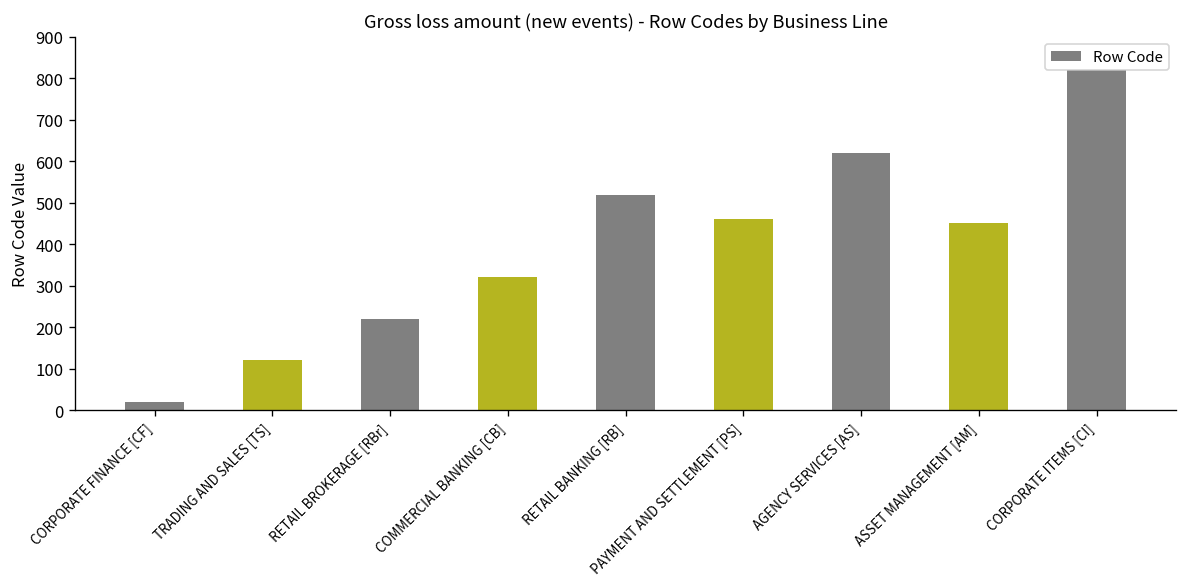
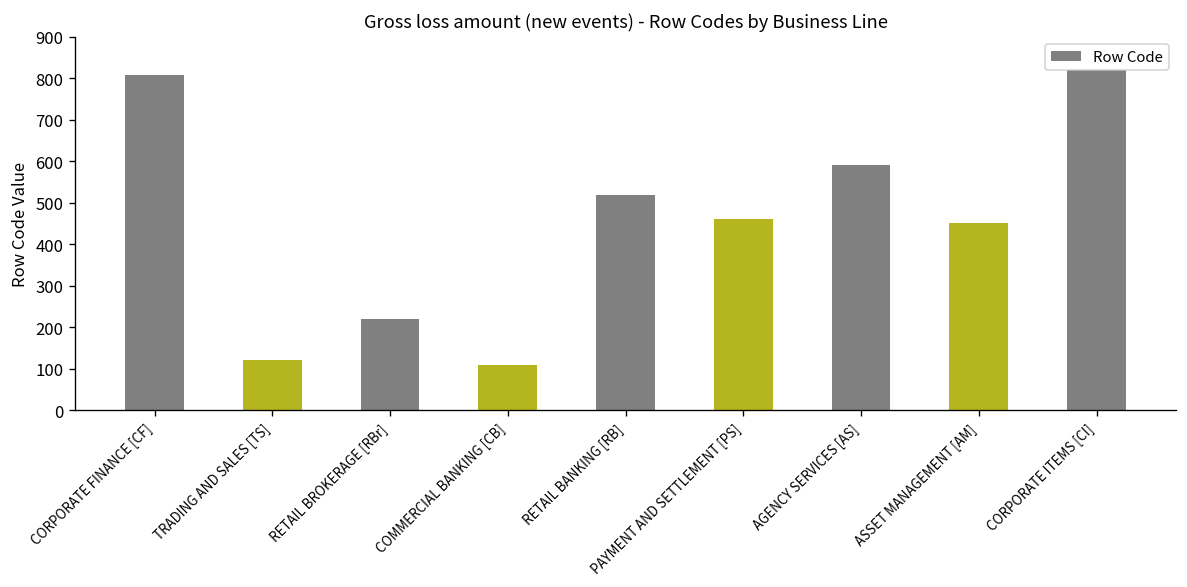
CORPORATE FINANCE [CF]: 20 -> 810
COMMERCIAL BANKING [CB]: 320 -> 110
AGENCY SERVICES [AS]: 620 -> 590
